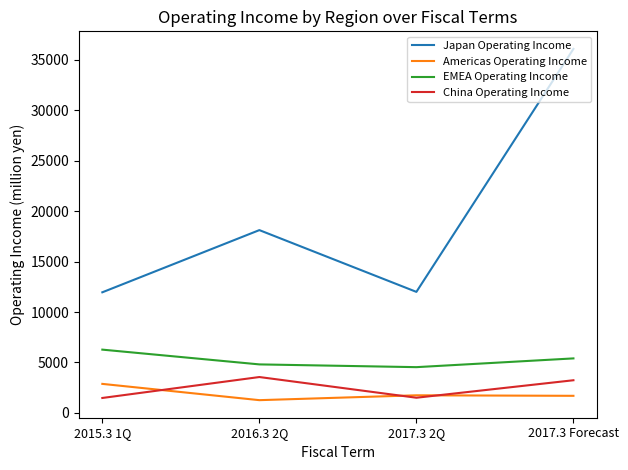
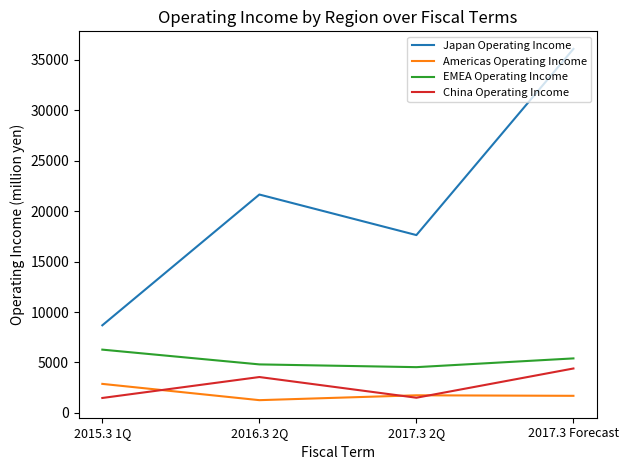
Japan Operating Income, 2015.3 1Q: 12000 -> 8700
Japan Operating Income, 2016.3 2Q: 18100 -> 21700
Japan Operating Income, 2017.3 2Q: 12000 -> 17600
China Operating Income, 2017.3 Forecast: 3200 -> 4400
